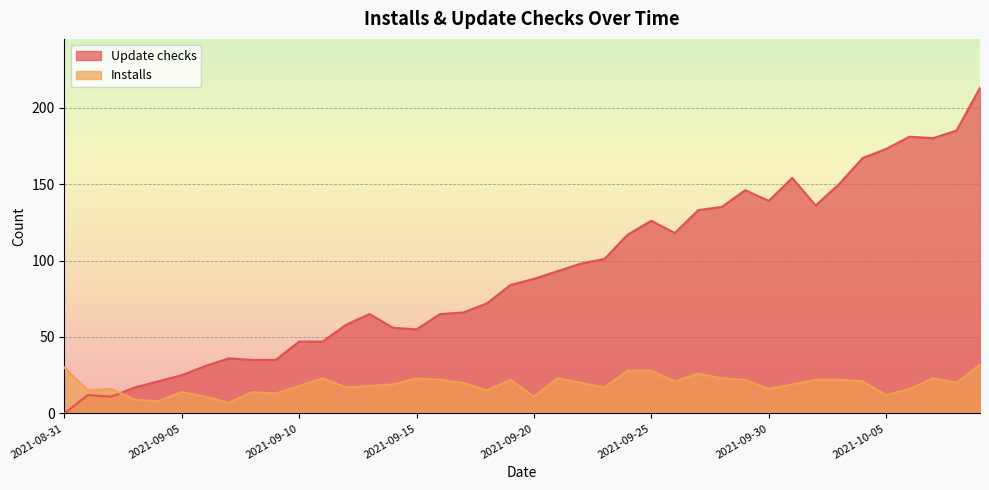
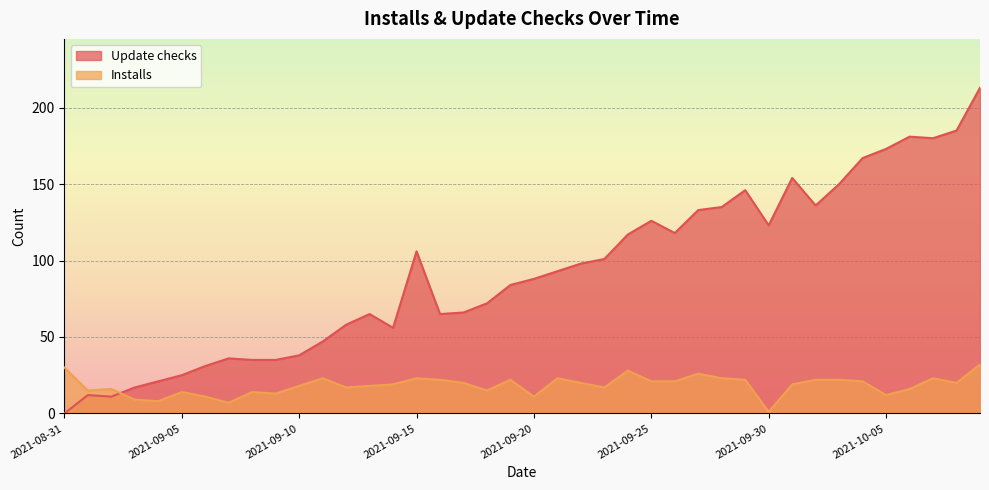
Update checks, 2021-09-10: 47 -> 38
Update checks, 2021-09-15: 55 -> 106
Installs, 2021-09-25: 28 -> 21
Update checks, 2021-09-30: 139 -> 123
Installs, 2021-09-30: 16 -> 1
